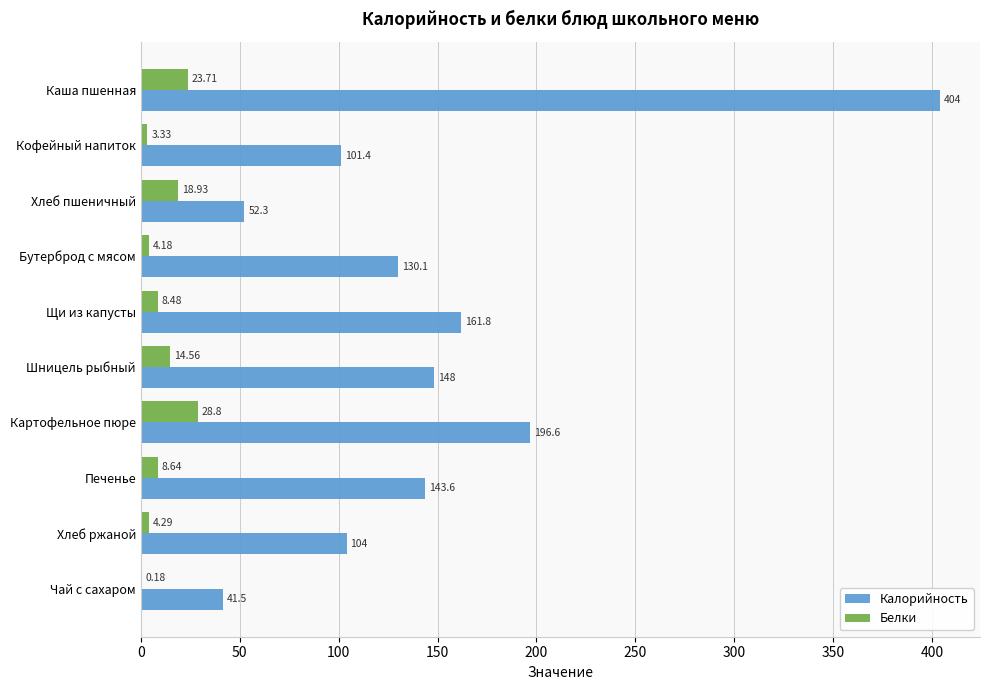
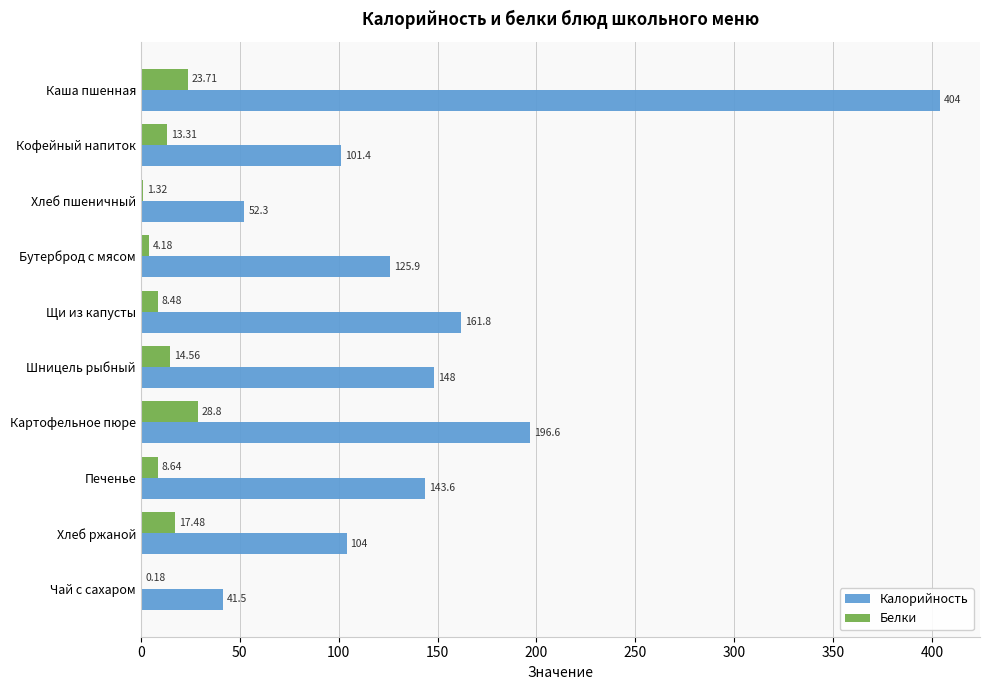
Белки, Кофейный напиток: 3.33 -> 13.31
Белки, Хлеб пшеничный: 18.93 -> 1.32
Калорийность, Бутерброд с мясом: 130.1 -> 125.9
Белки, Хлеб ржаной: 4.29 -> 17.48
